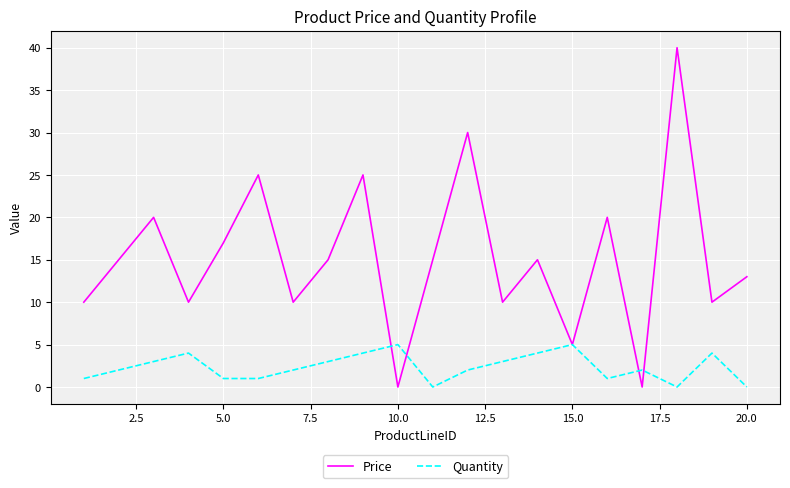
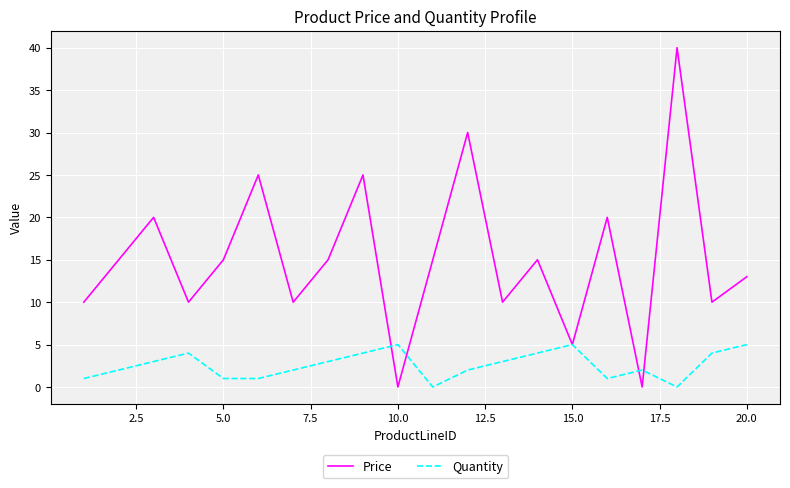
Price, 5.0: 17 -> 15
Quantity, 20.0: 0 -> 5
